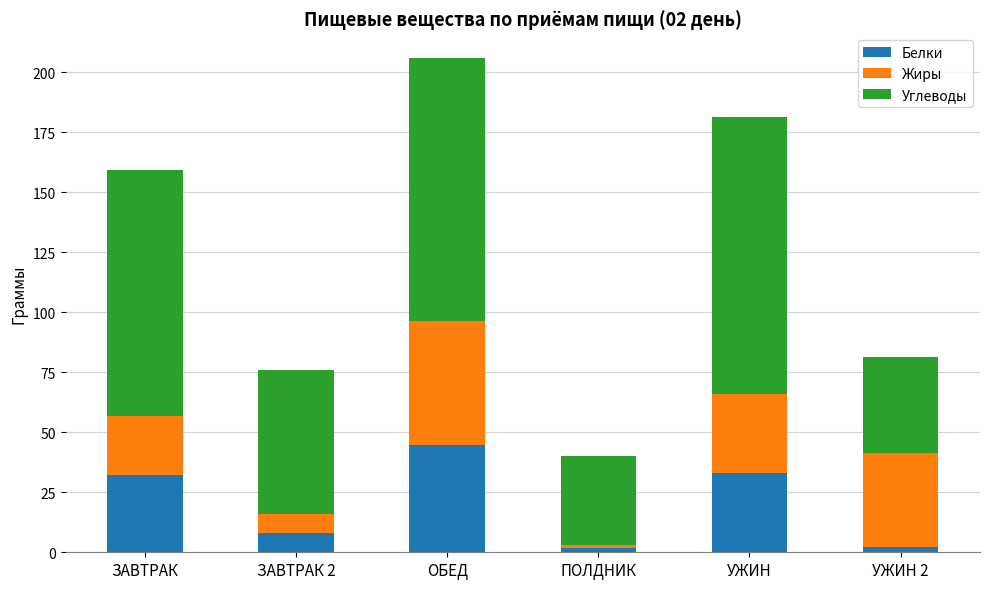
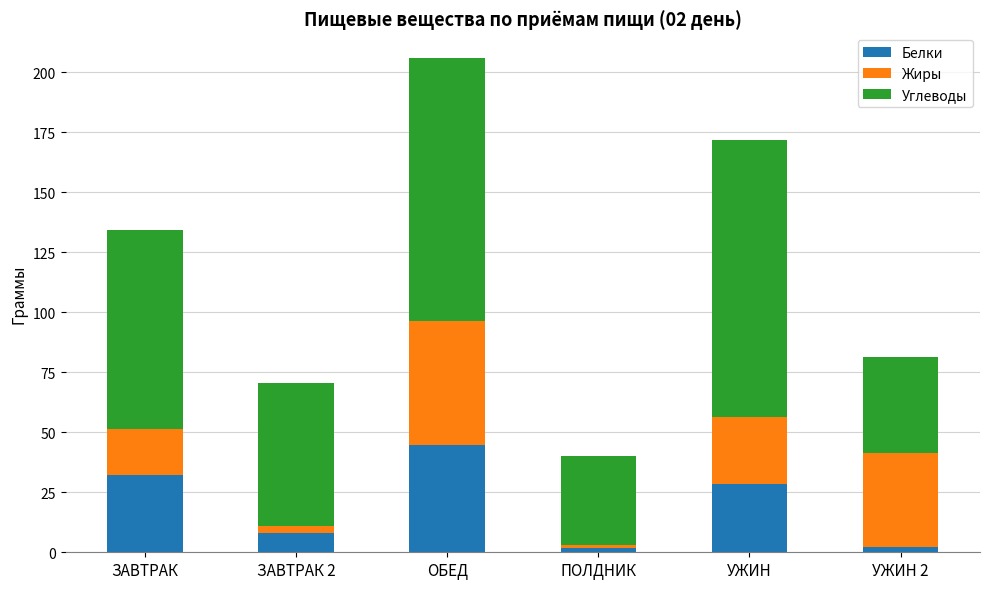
Жиры, ЗАВТРАК: 25 -> 19
Углеводы, ЗАВТРАК: 102 -> 83
Жиры, ЗАВТРАК 2: 8 -> 3
Белки, УЖИН: 33 -> 28
Жиры, УЖИН: 33 -> 28
